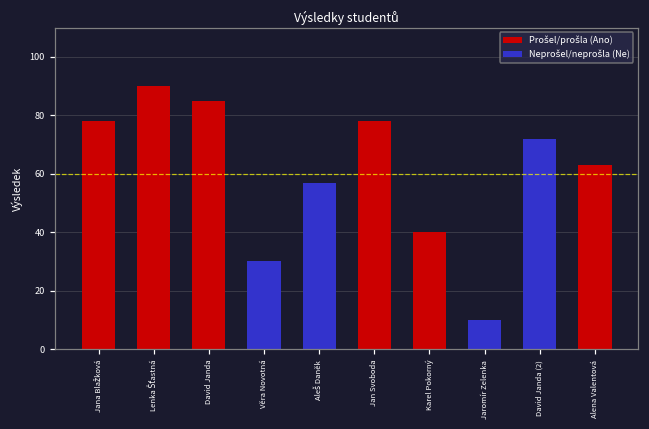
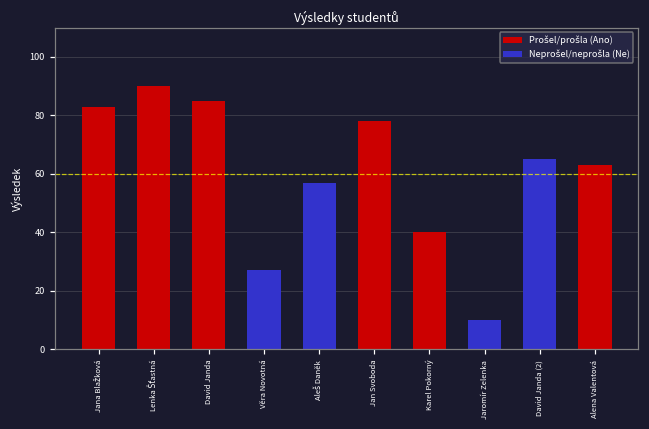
Jana Blažková: 78 -> 83
Věra Novotná: 30 -> 27
David Janda (2): 72 -> 65
